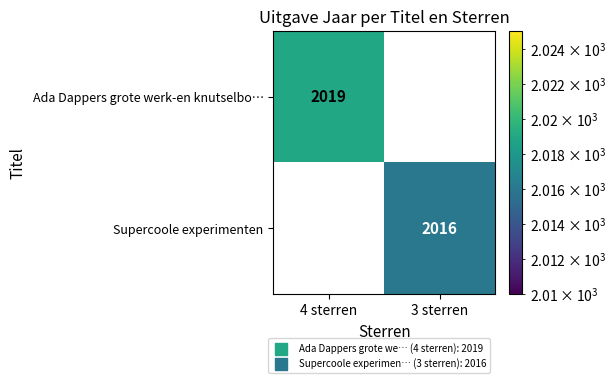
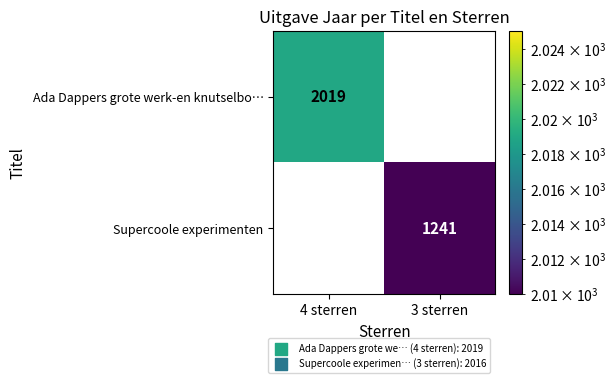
Supercoole experimenten, 3 sterren: 2016 -> 1241
